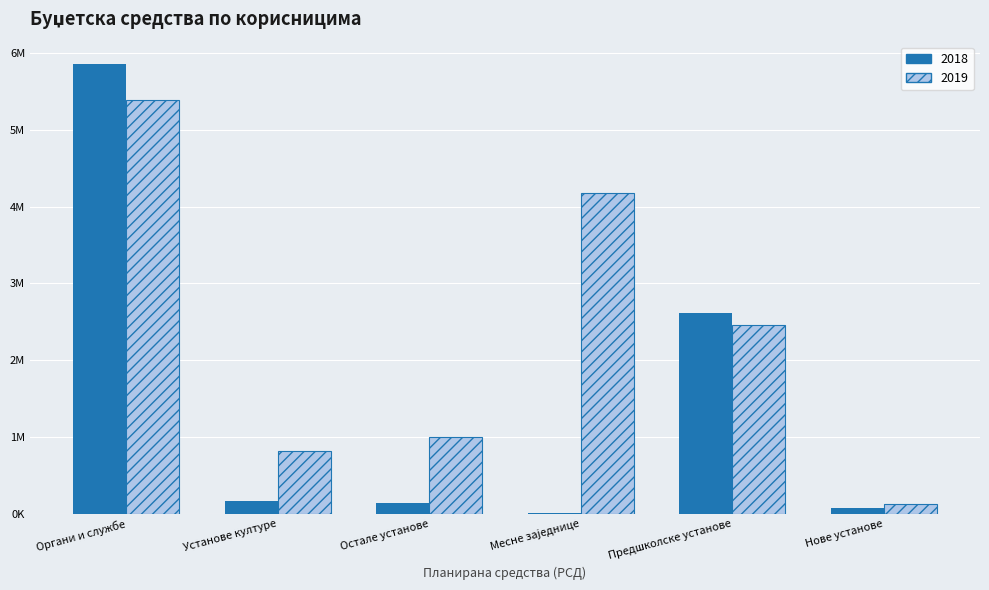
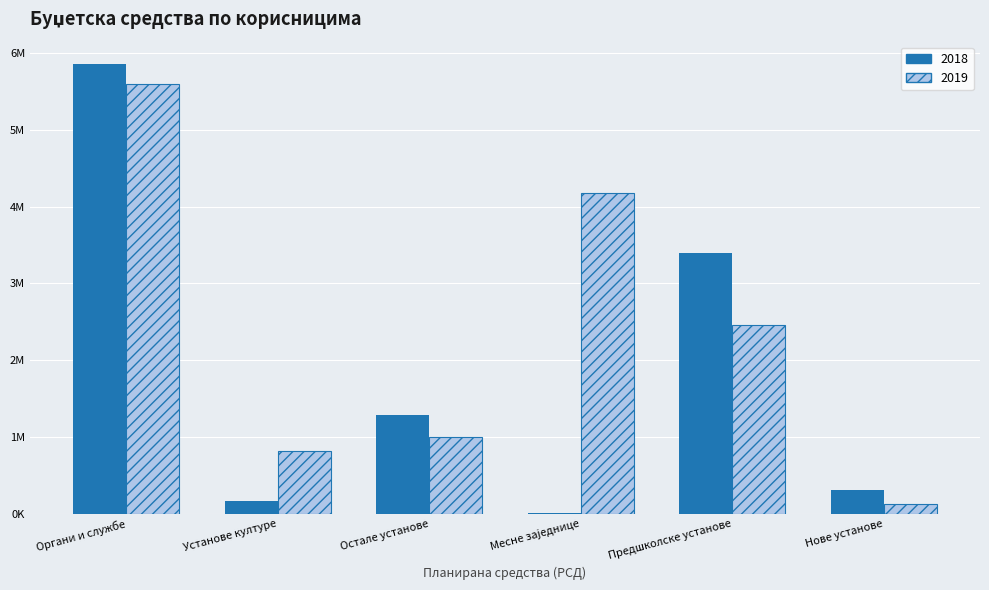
2019, Органи и службе: 5400000 -> 5600000
2018, Остале установе: 100000 -> 1300000
2018, Предшколске установе: 2600000 -> 3400000
2018, Нове установе: 100000 -> 300000
